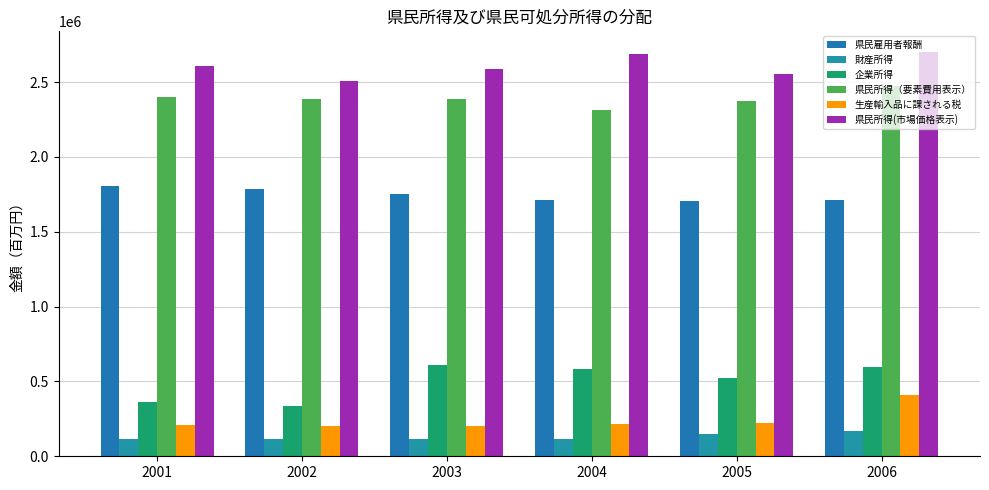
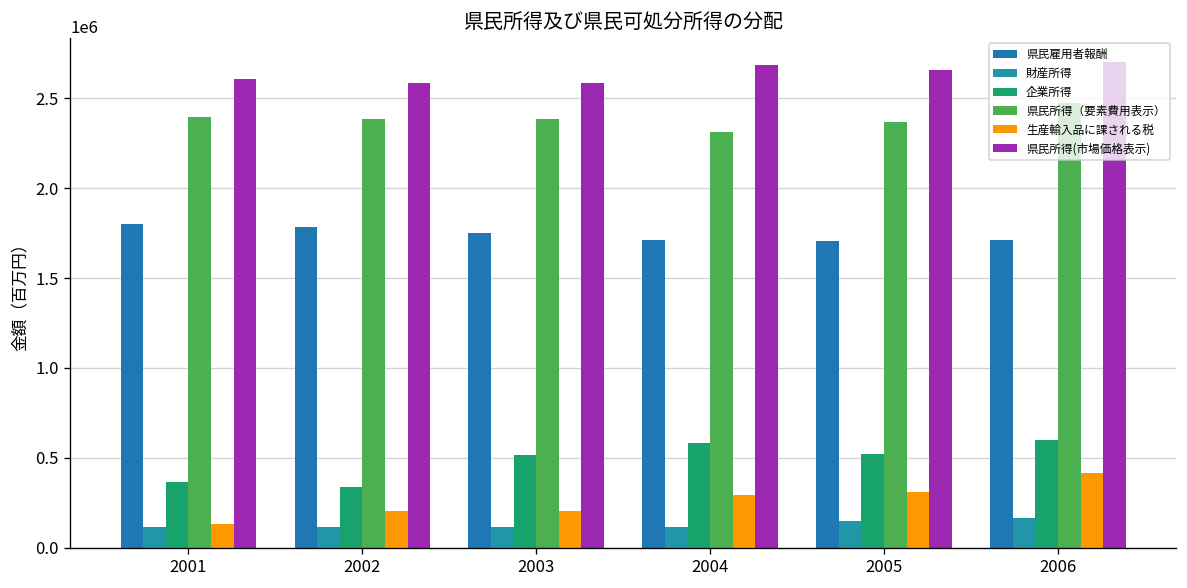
生産輸入品に課される税, 2001: 210000 -> 130000
県民所得(市場価格表示), 2002: 2510000 -> 2590000
企業所得, 2003: 610000 -> 520000
生産輸入品に課される税, 2004: 210000 -> 290000
生産輸入品に課される税, 2005: 230000 -> 310000
県民所得(市場価格表示), 2005: 2560000 -> 2660000
